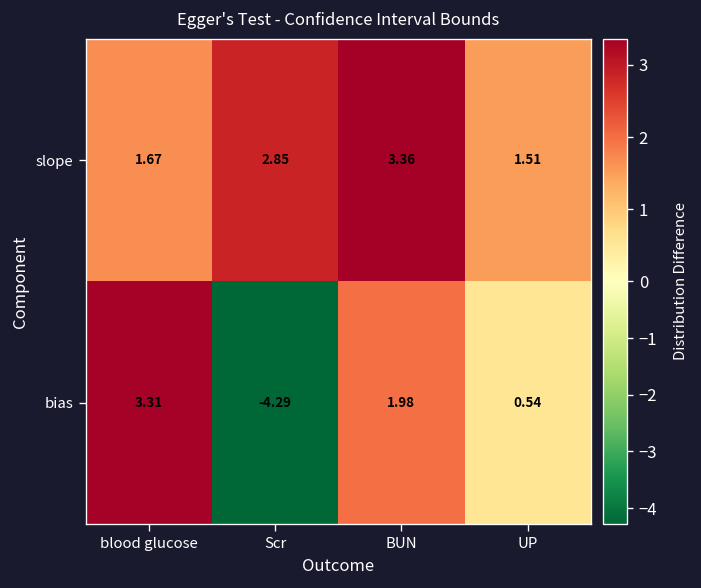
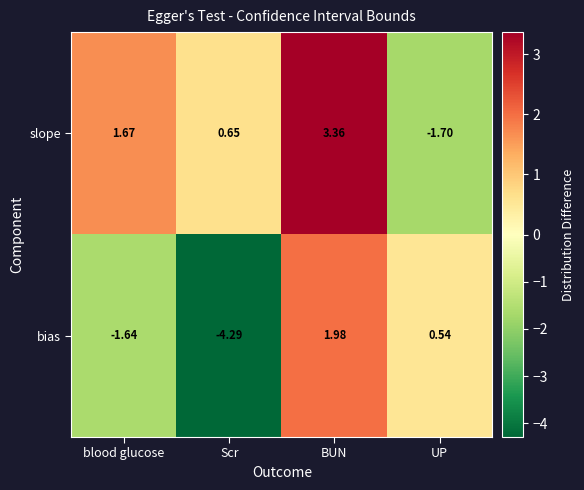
slope, Scr: 2.85 -> 0.65
slope, UP: 1.51 -> -1.70
bias, blood glucose: 3.31 -> -1.64
